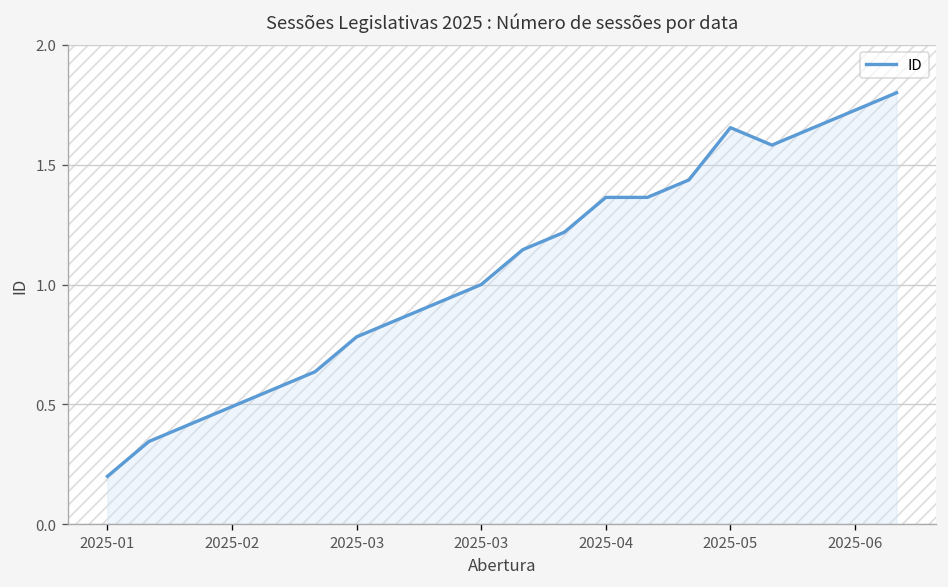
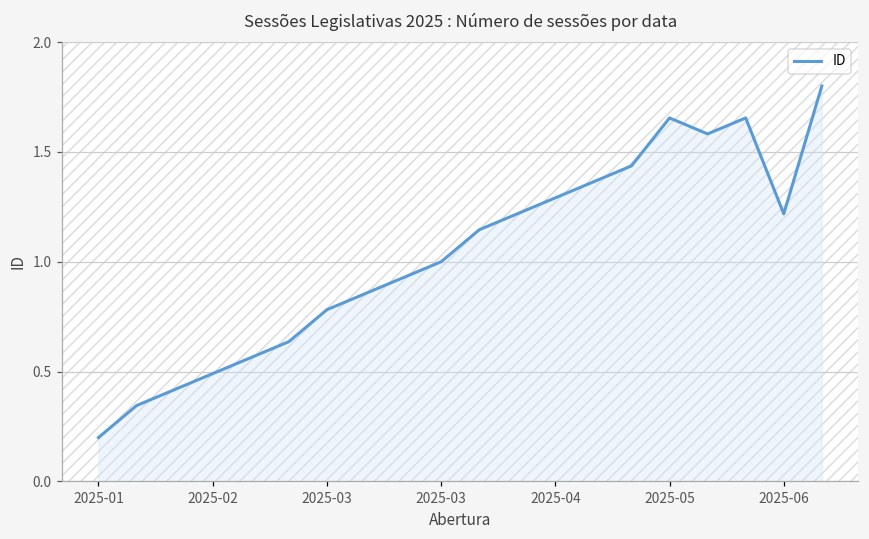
2025-04: 1.36 -> 1.29
2025-06: 1.73 -> 1.22
